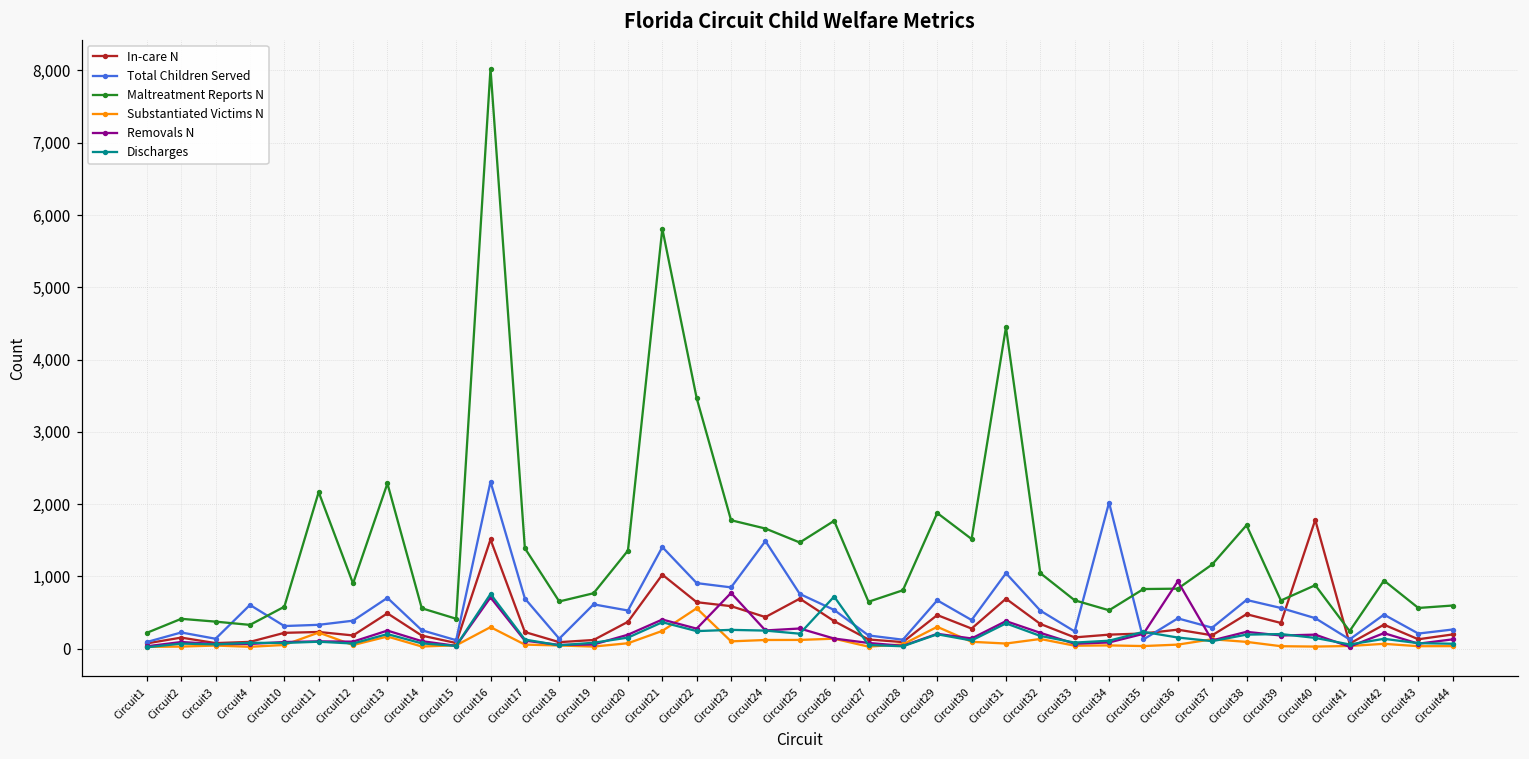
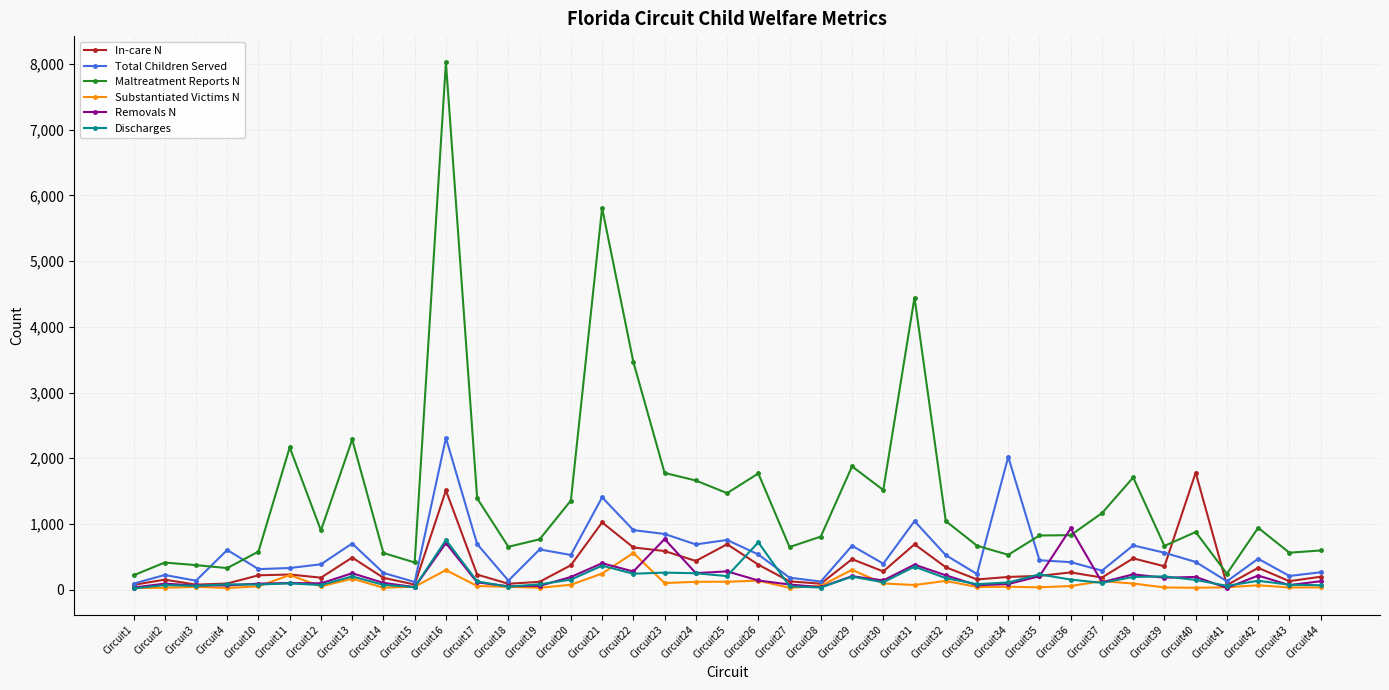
Total Children Served, Circuit24: 1,500 -> 700
Total Children Served, Circuit35: 100 -> 400
